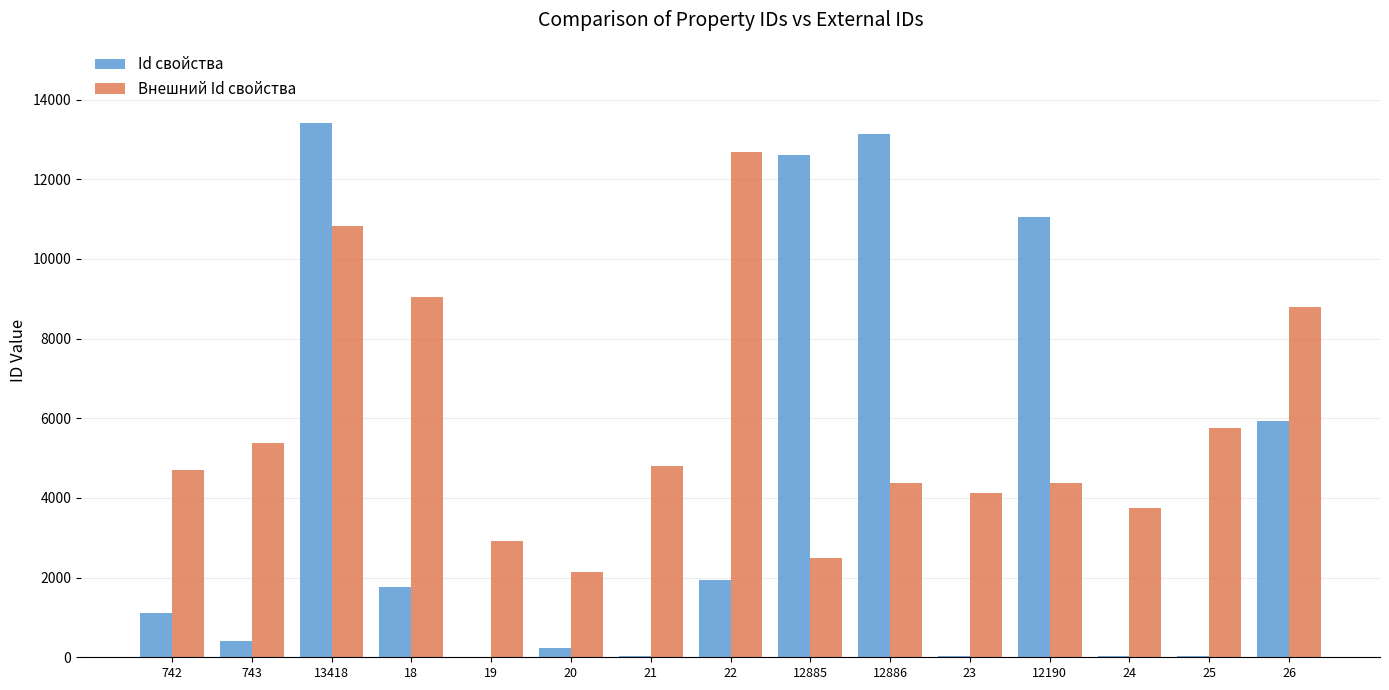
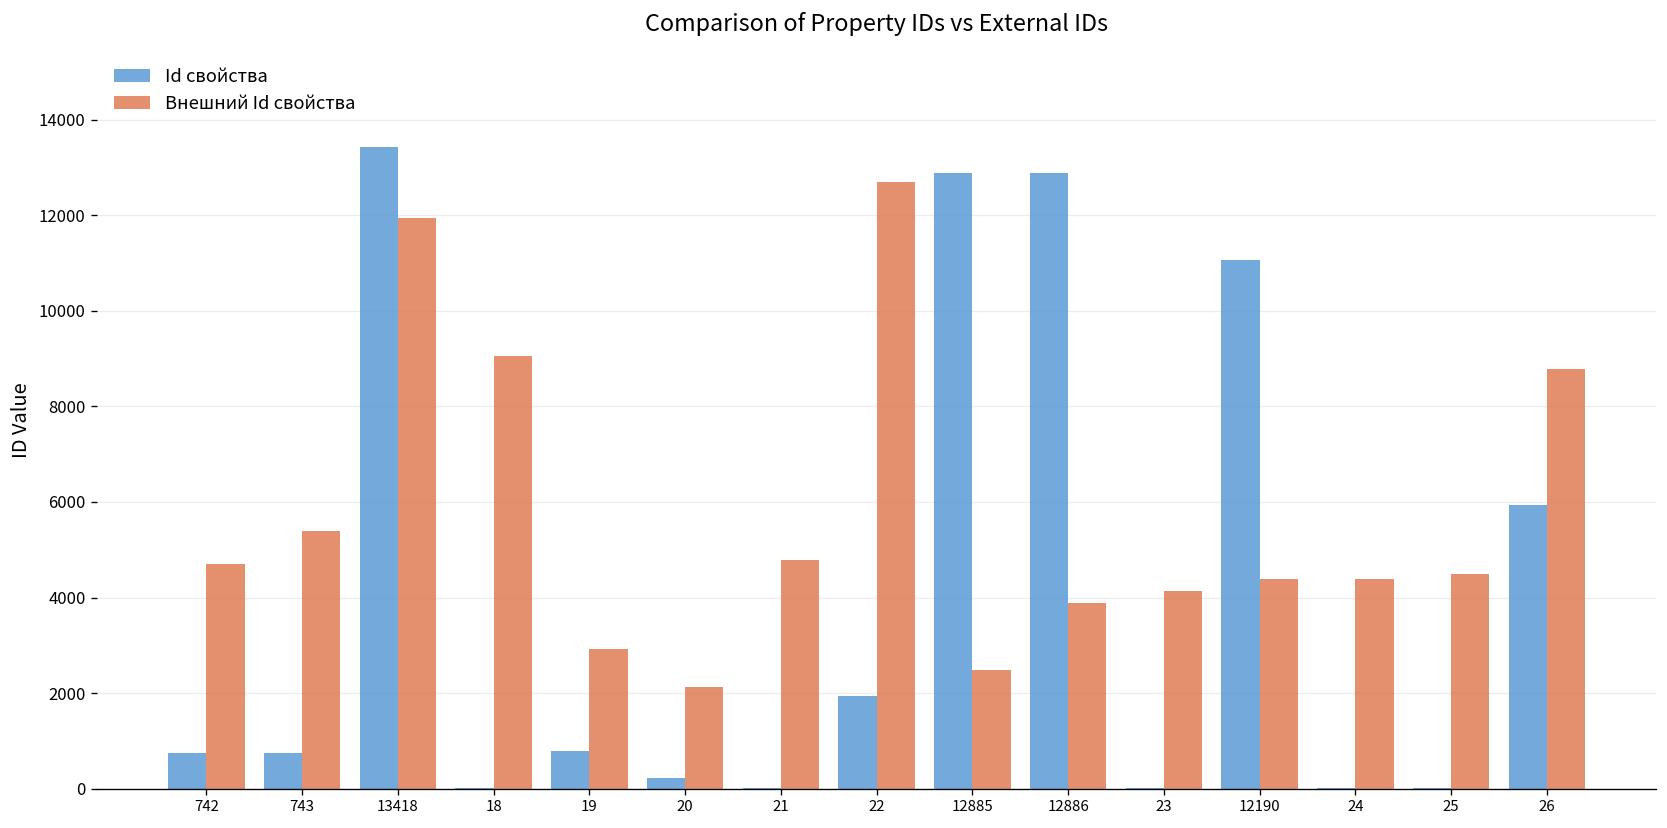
Id свойства, 742: 1100 -> 700
Id свойства, 743: 400 -> 700
Внешний Id свойства, 13418: 10800 -> 12000
Id свойства, 18: 1800 -> 0
Id свойства, 19: 0 -> 800
Id свойства, 12885: 12600 -> 12900
Id свойства, 12886: 13100 -> 12900
Внешний Id свойства, 12886: 4400 -> 3900
Внешний Id свойства, 24: 3700 -> 4400
Внешний Id свойства, 25: 5800 -> 4500
